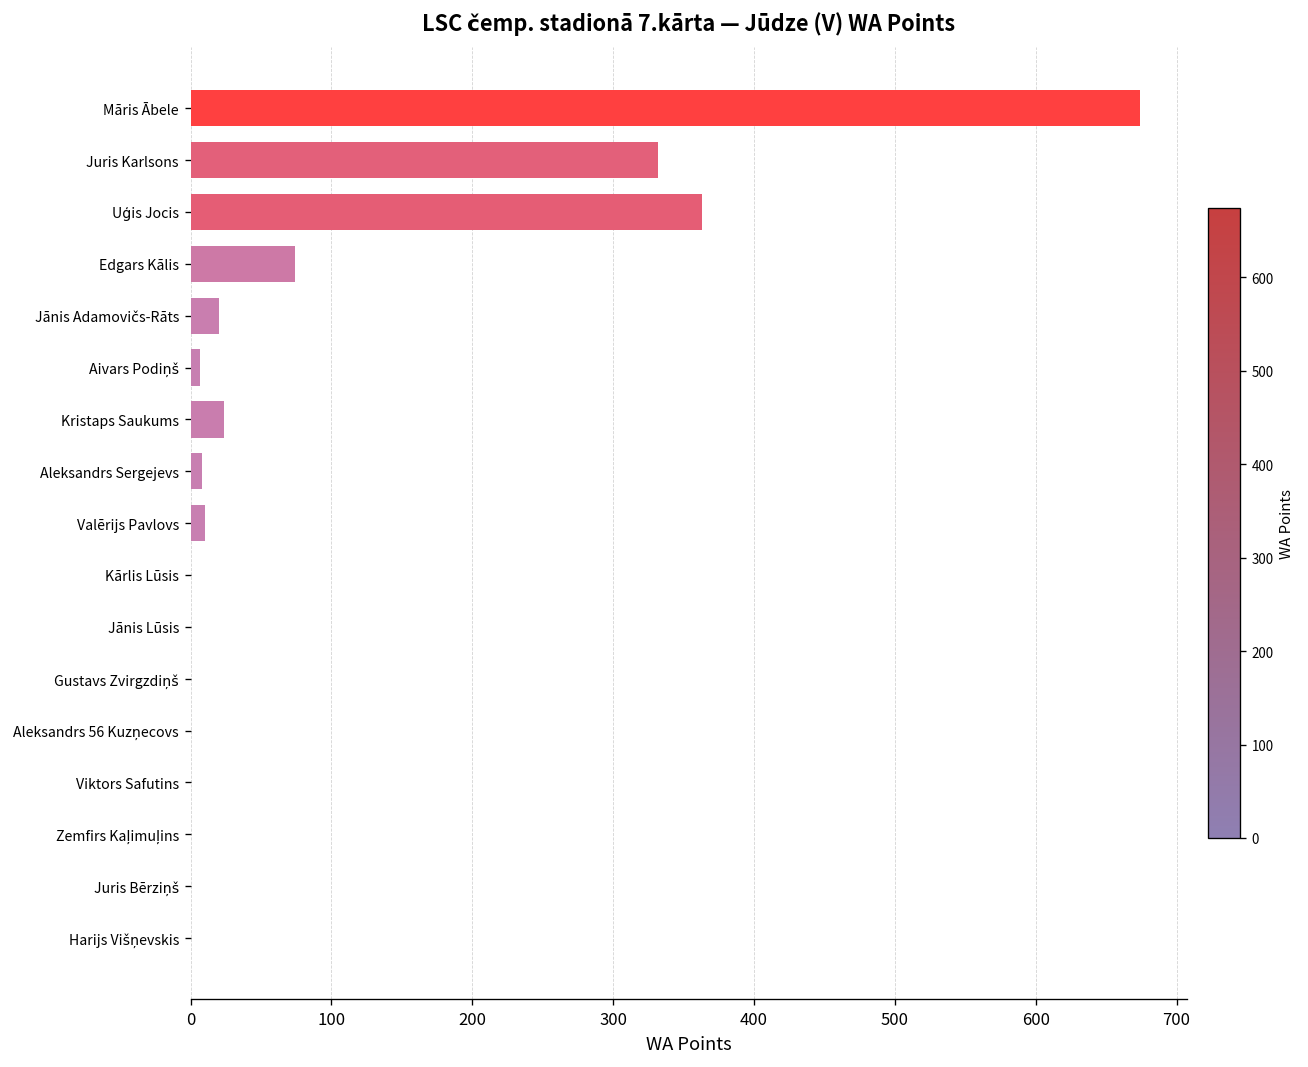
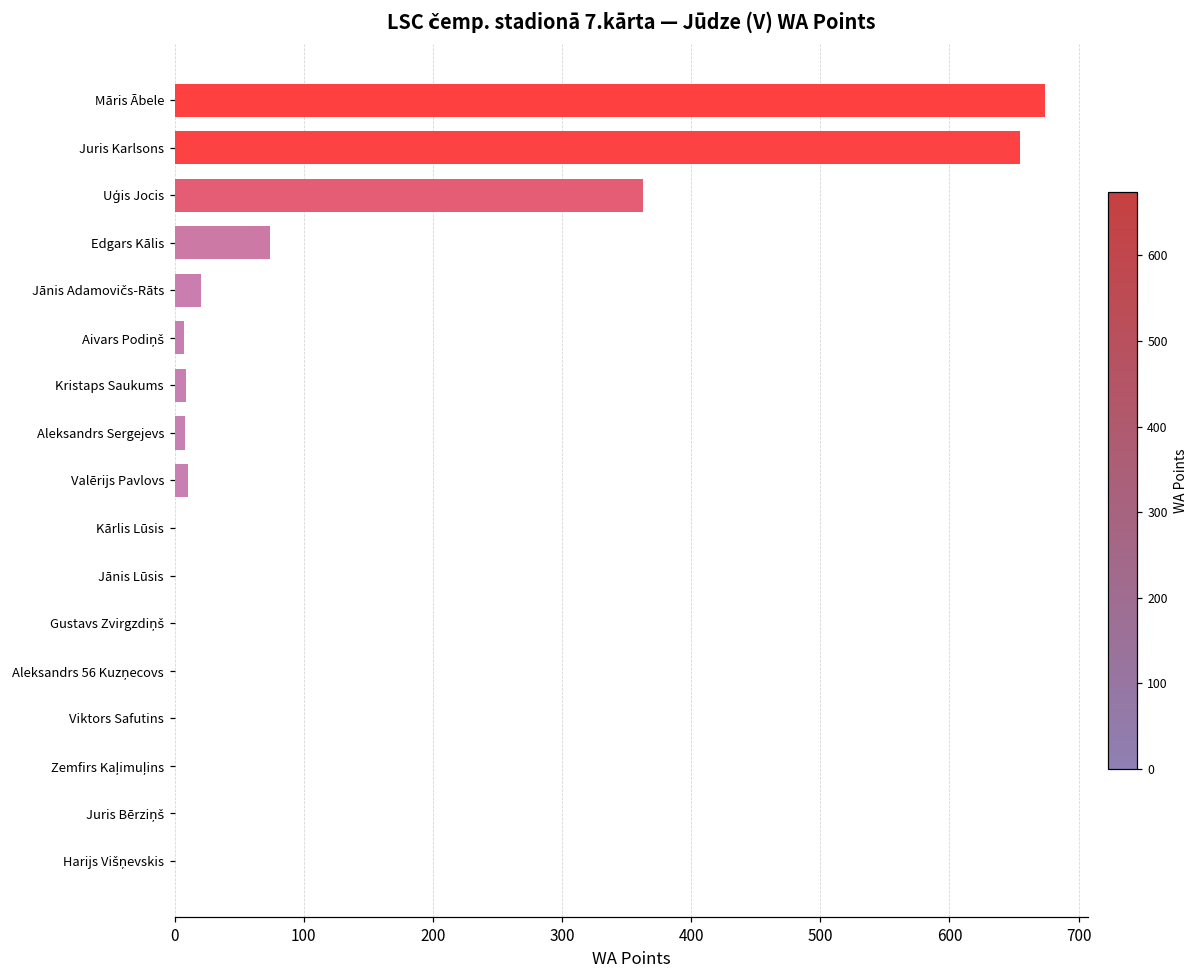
Juris Karlsons: 332 -> 655
Kristaps Saukums: 24 -> 9
